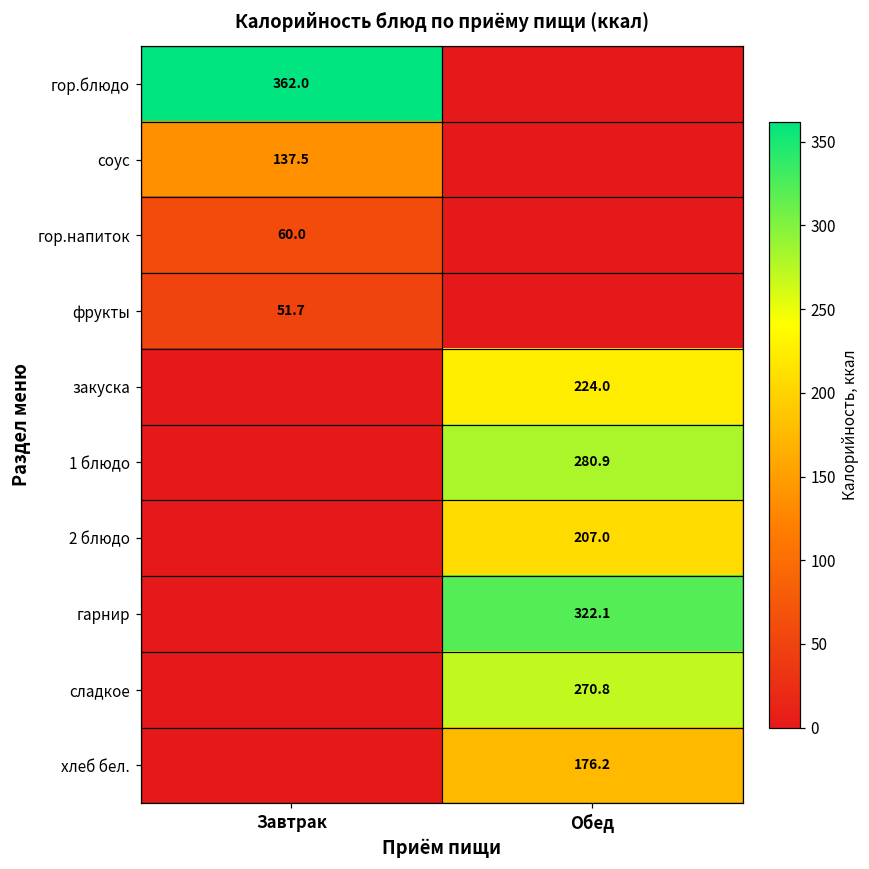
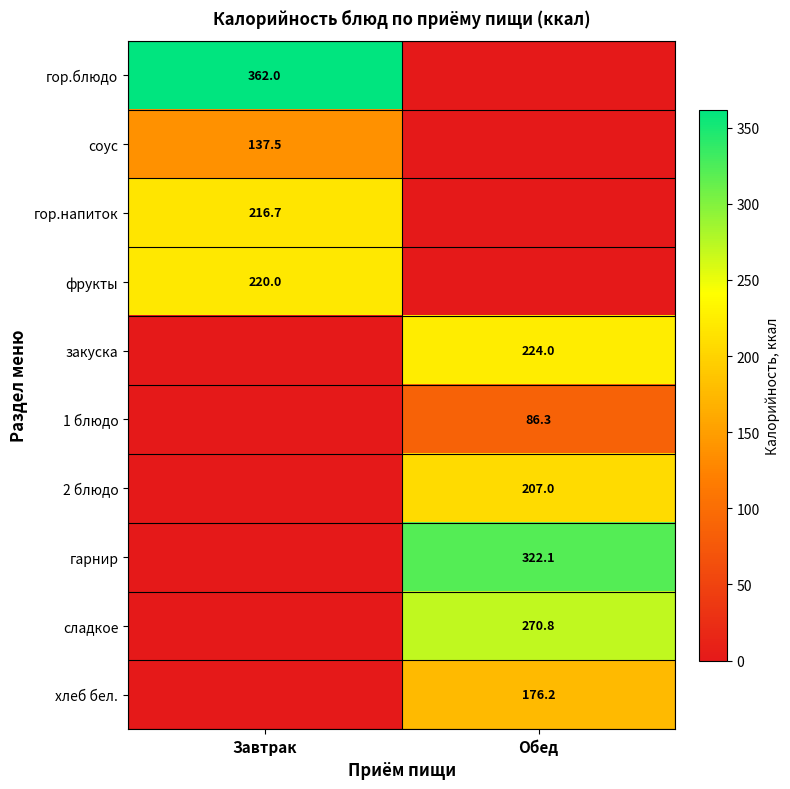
гор.напиток, Завтрак: 60.0 -> 216.7
фрукты, Завтрак: 51.7 -> 220.0
1 блюдо, Обед: 280.9 -> 86.3
